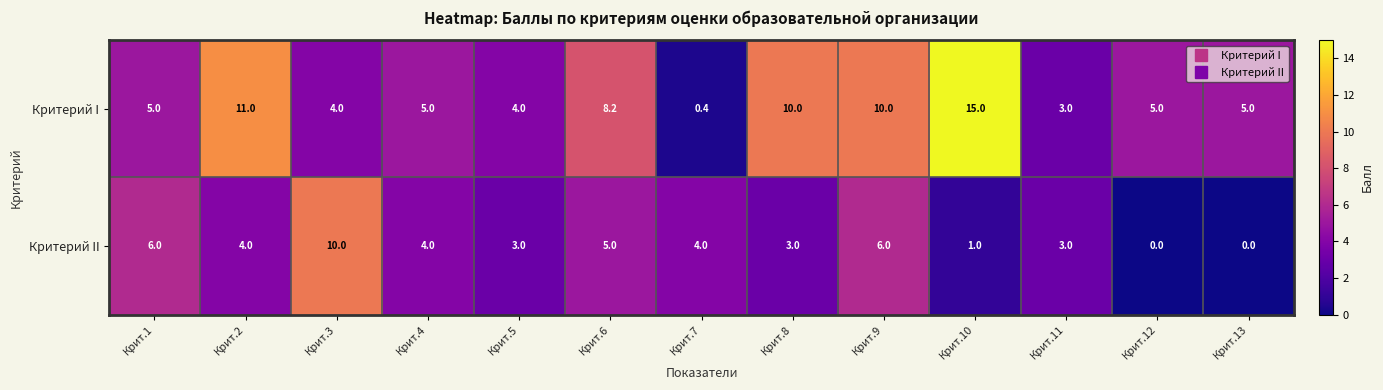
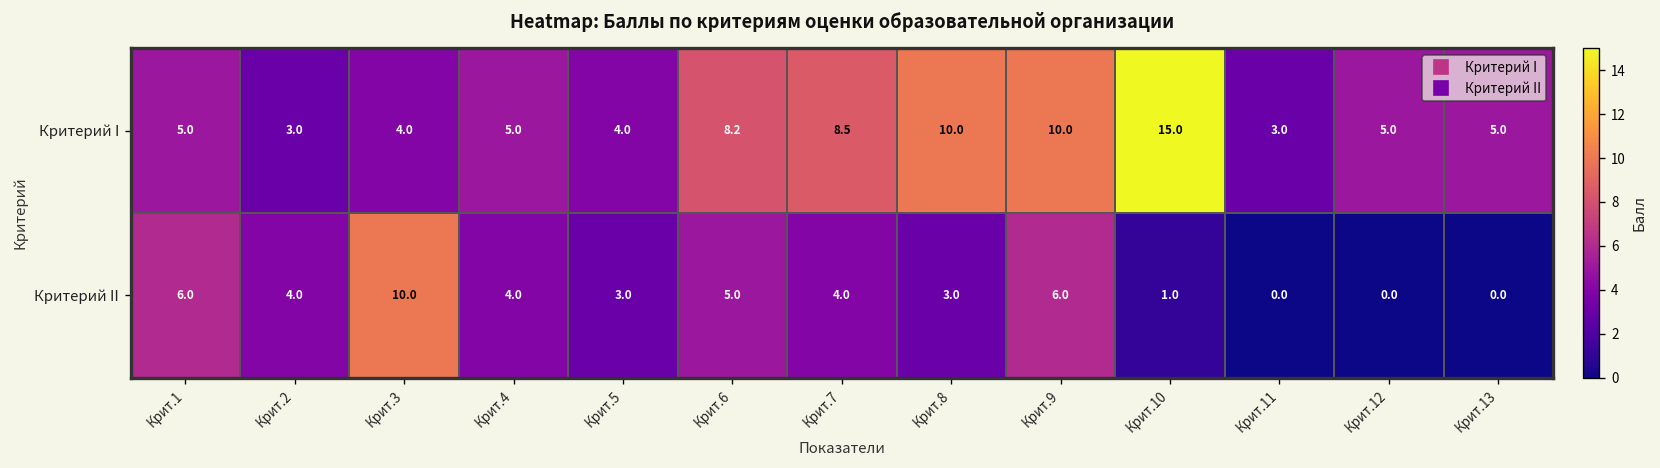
Критерий I, Крит.2: 11.0 -> 3.0
Критерий I, Крит.7: 0.4 -> 8.5
Критерий II, Крит.11: 3.0 -> 0.0
